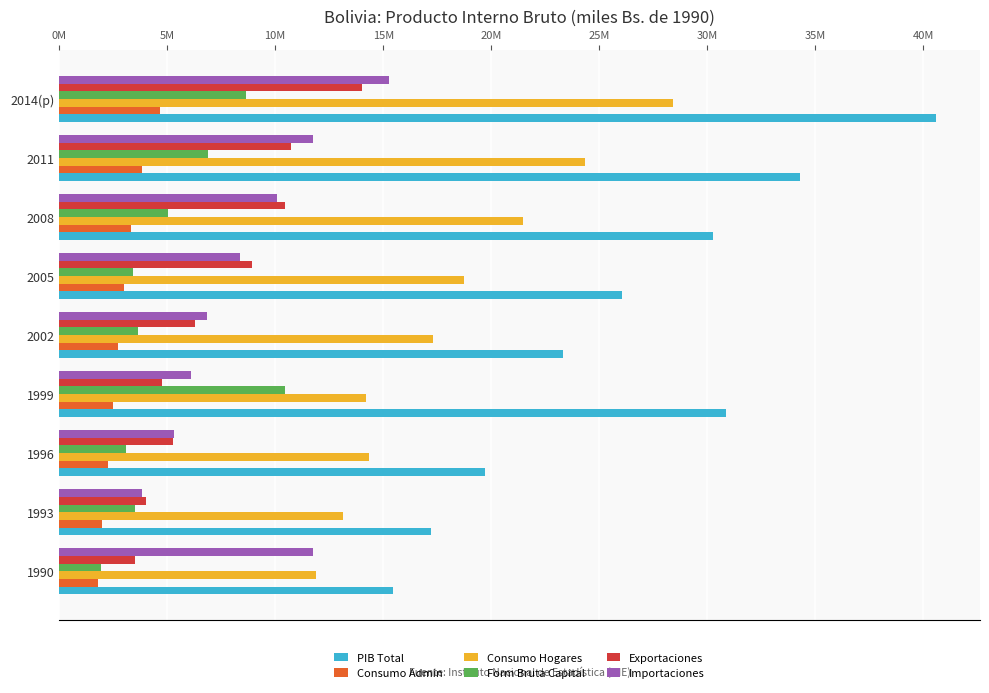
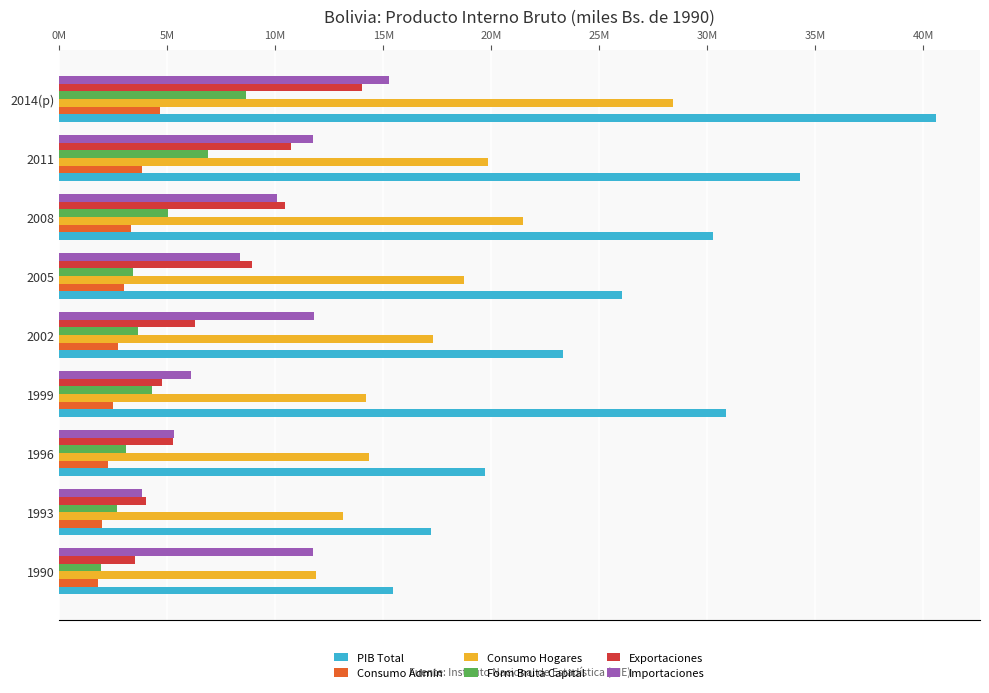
Consumo Hogares, 2011: 24300000 -> 19900000
Importaciones, 2002: 6900000 -> 11800000
Form Bruta Capital, 1999: 10500000 -> 4300000
Form Bruta Capital, 1993: 3500000 -> 2700000
